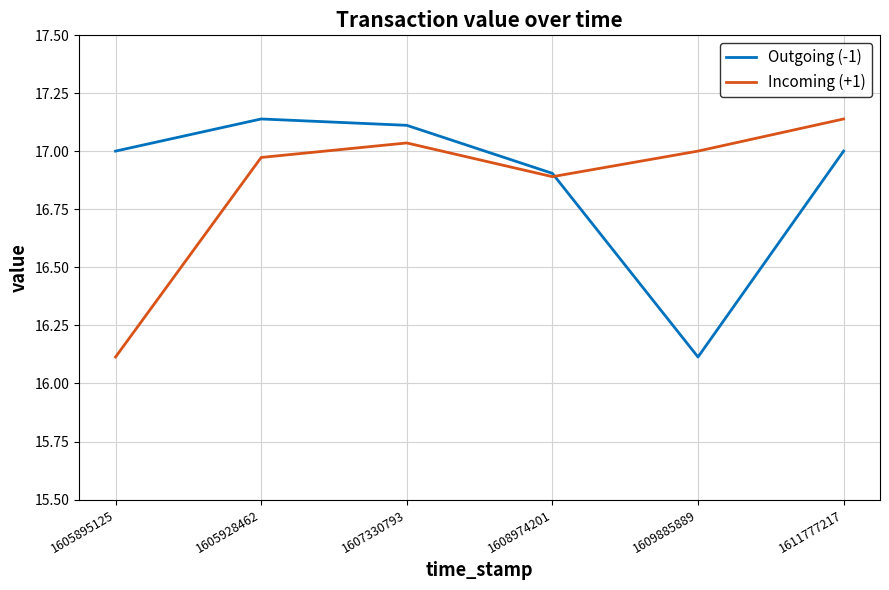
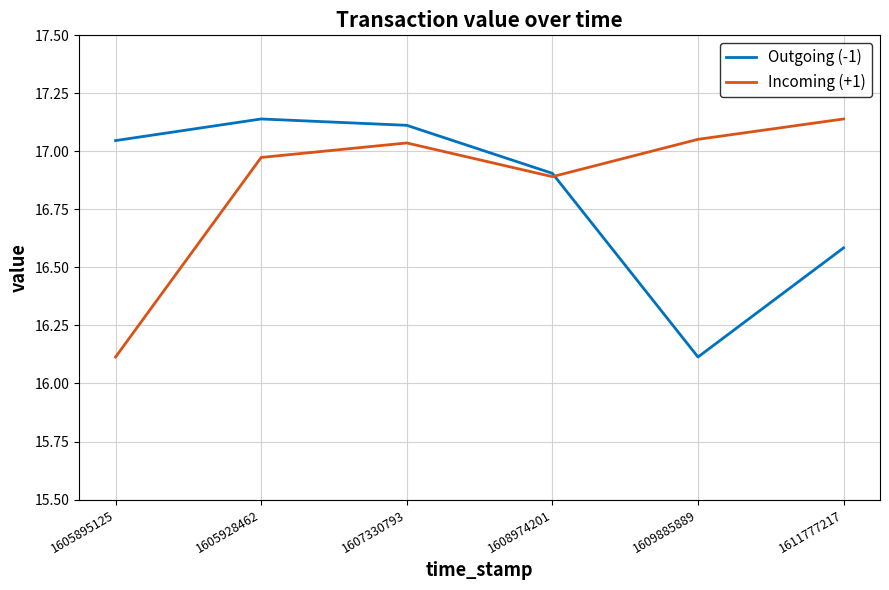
Outgoing (-1), 1605895125: 17.00 -> 17.05
Incoming (+1), 1609885889: 17.00 -> 17.05
Outgoing (-1), 1611777217: 17.00 -> 16.58
